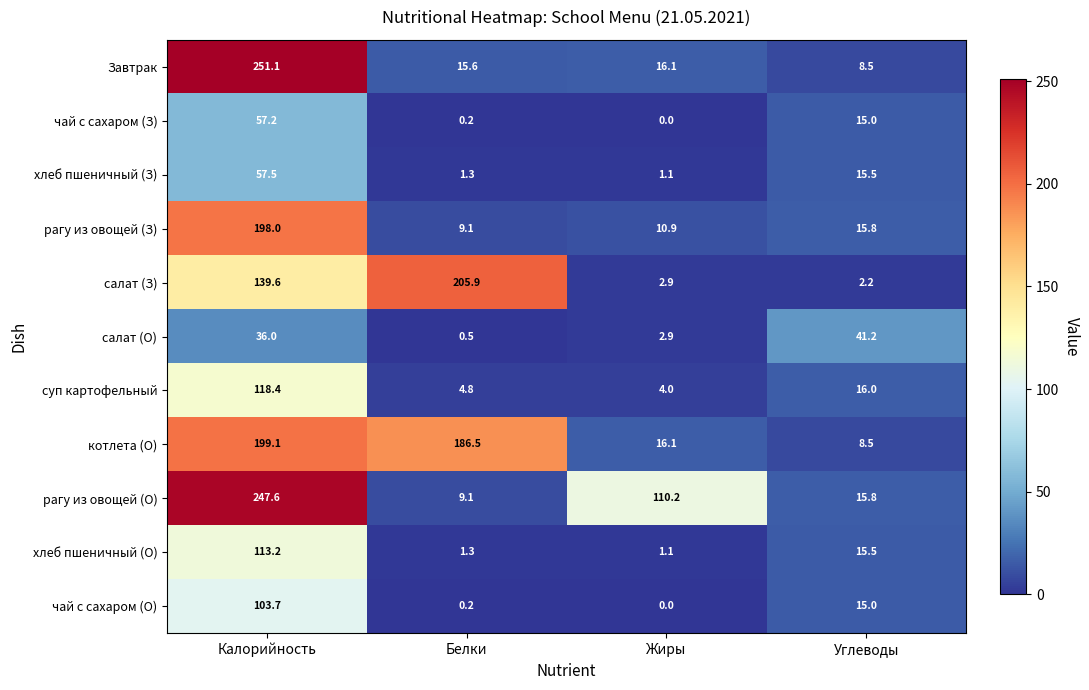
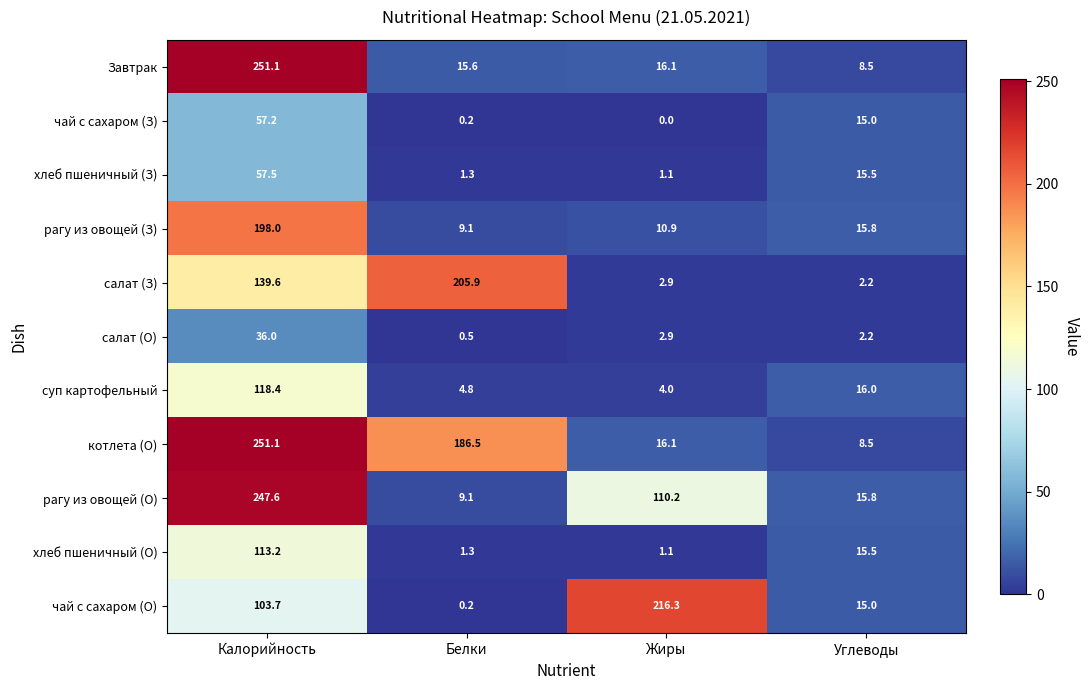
салат (О), Углеводы: 41.2 -> 2.2
котлета (О), Калорийность: 199.1 -> 251.1
чай с сахаром (О), Жиры: 0.0 -> 216.3
